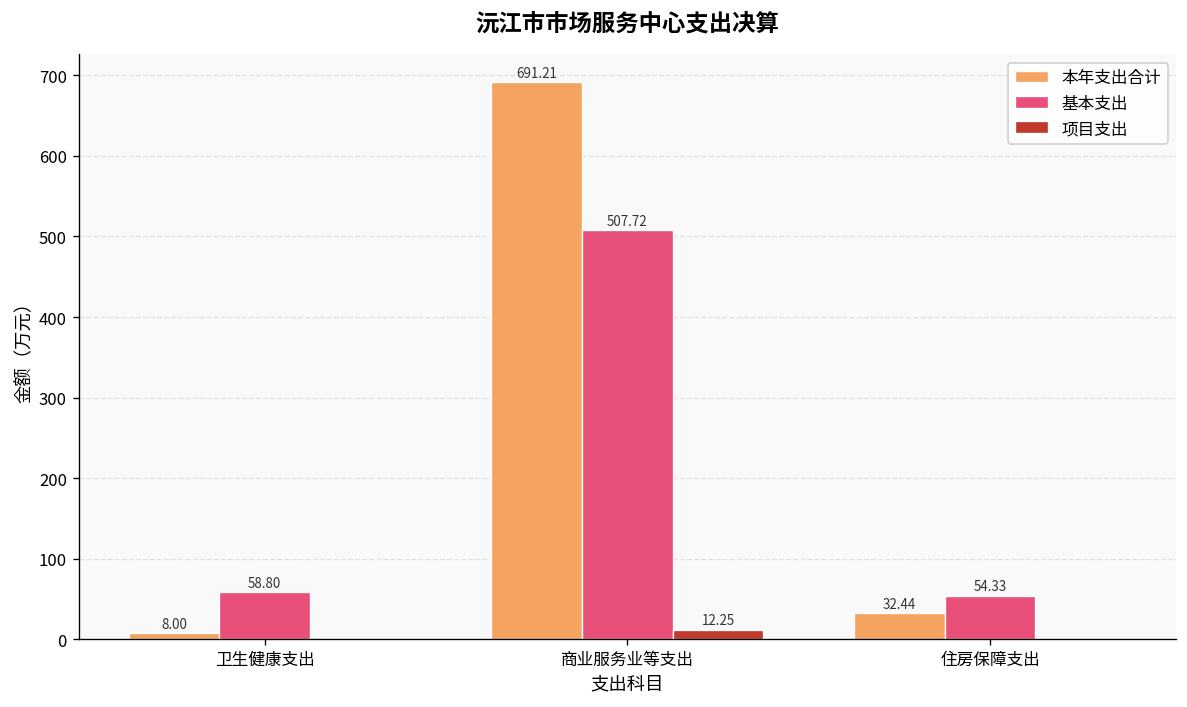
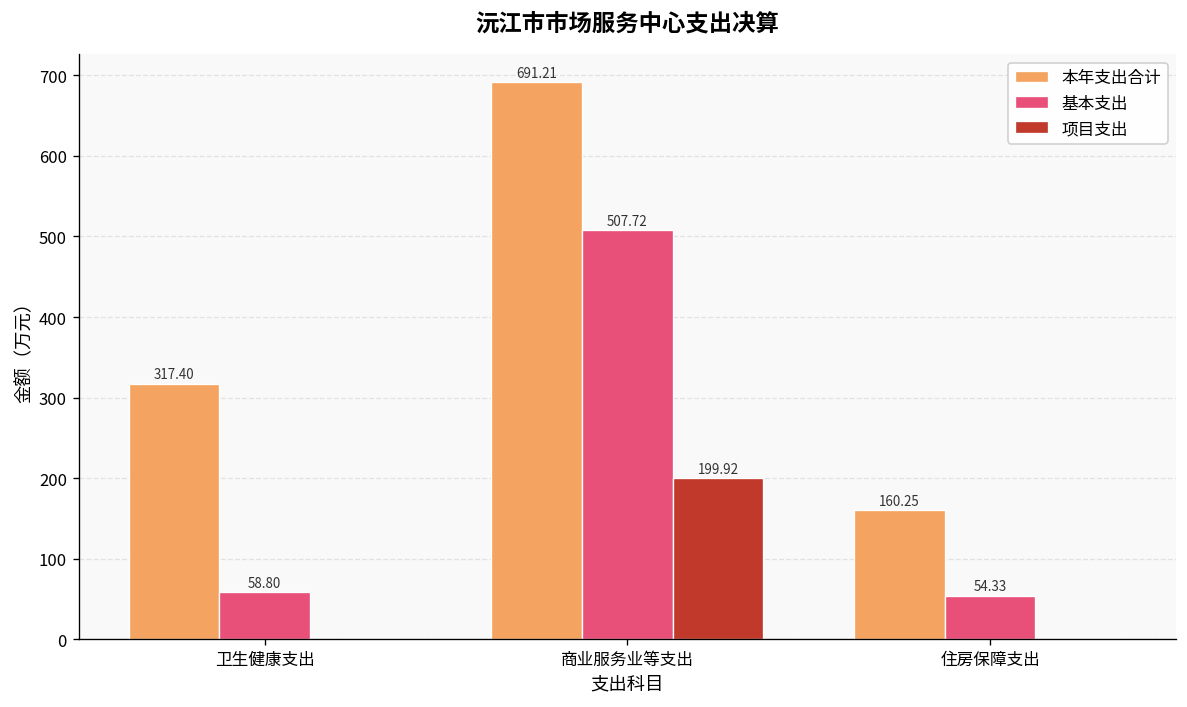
本年支出合计, 卫生健康支出: 8.00 -> 317.40
项目支出, 商业服务业等支出: 12.25 -> 199.92
本年支出合计, 住房保障支出: 32.44 -> 160.25
